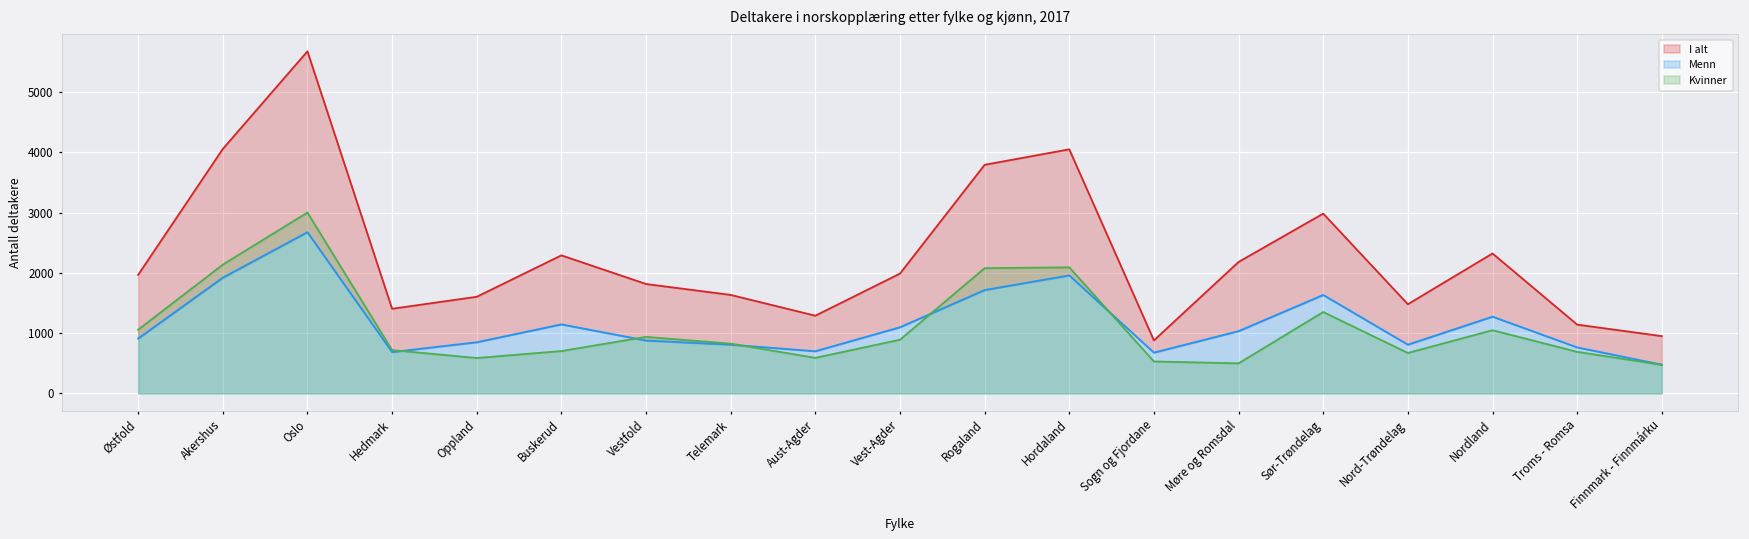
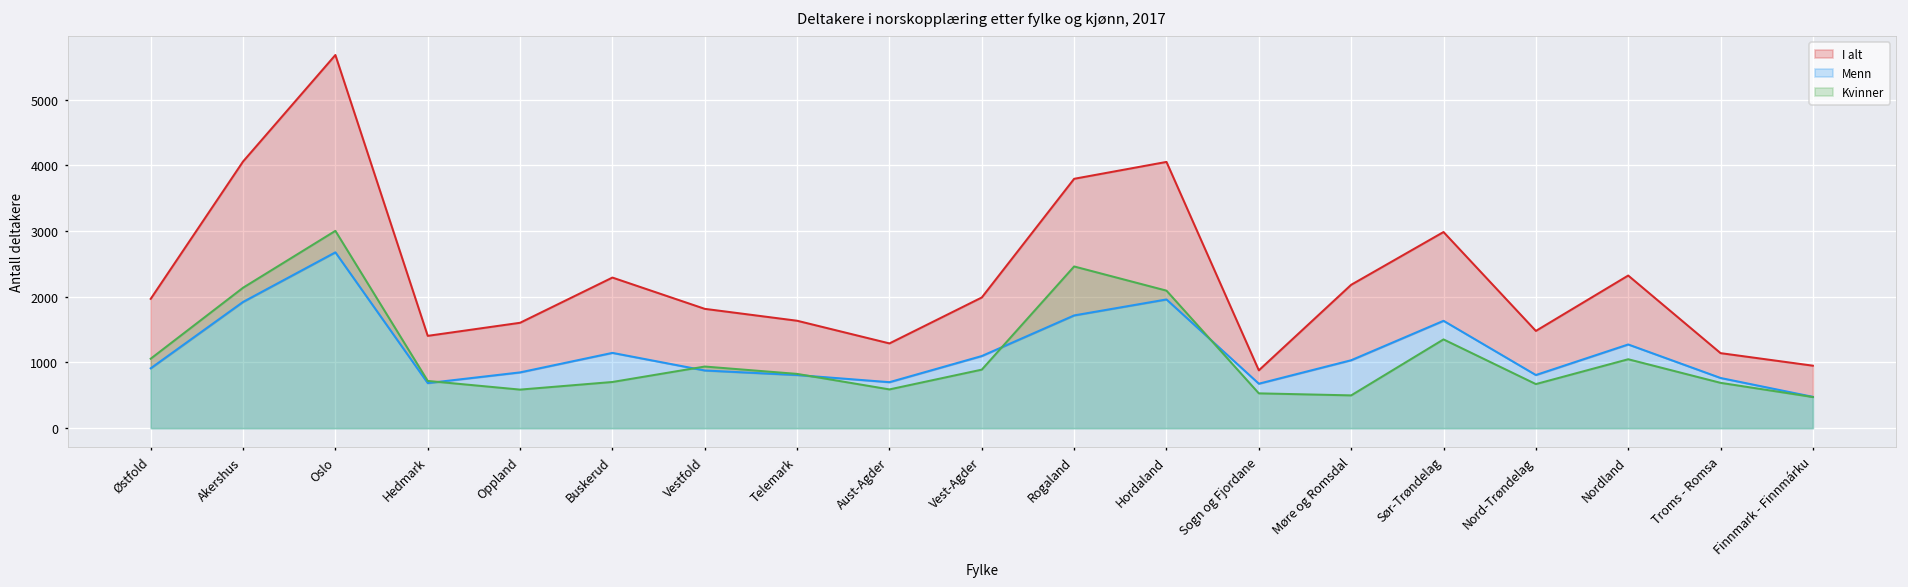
Kvinner, Rogaland: 2100 -> 2500
